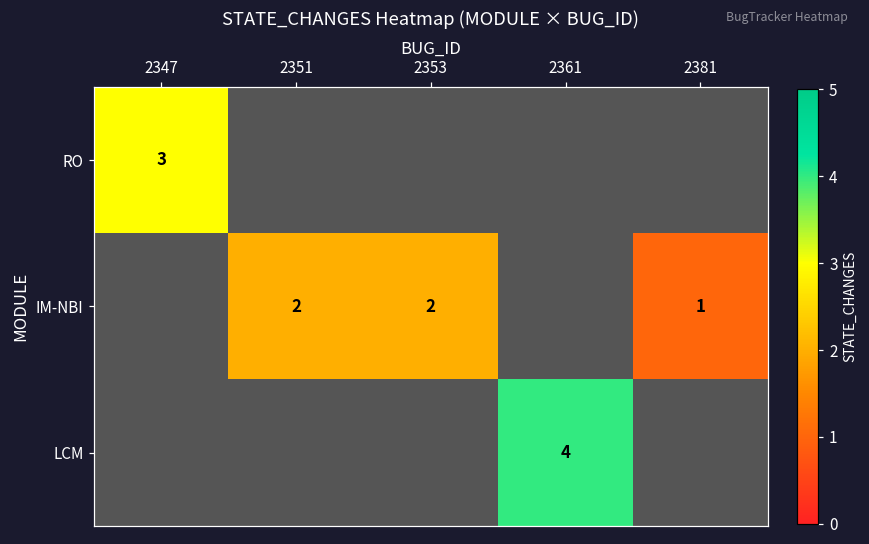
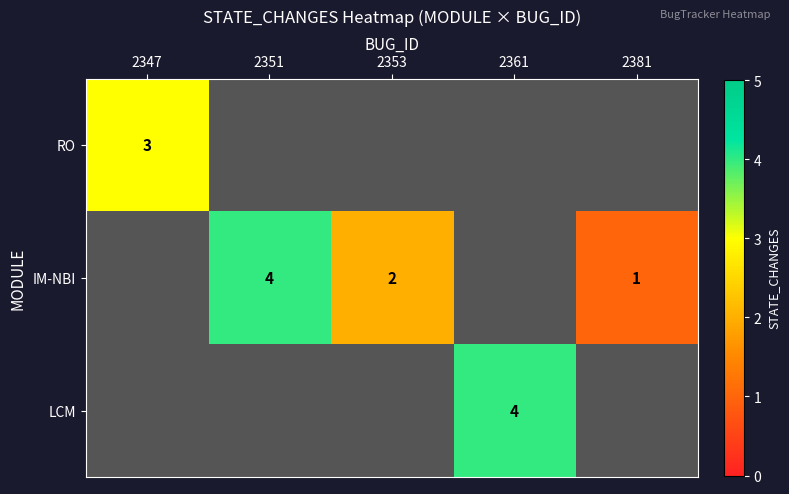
IM-NBI, 2351: 2 -> 4
